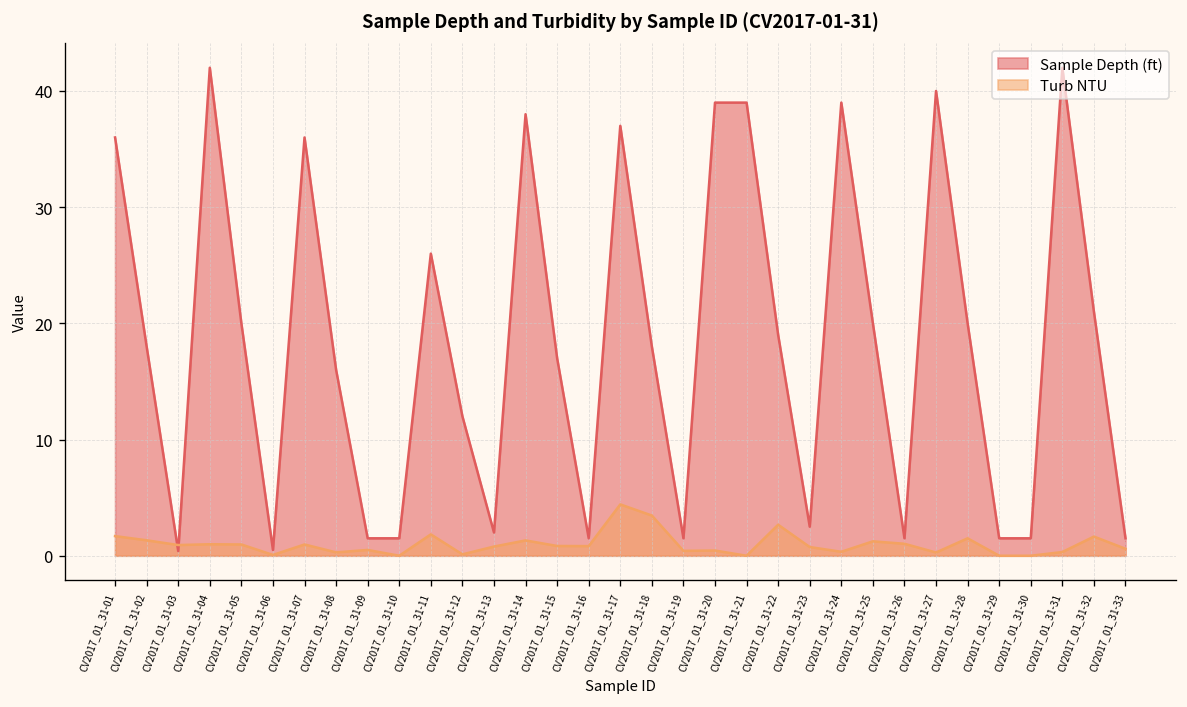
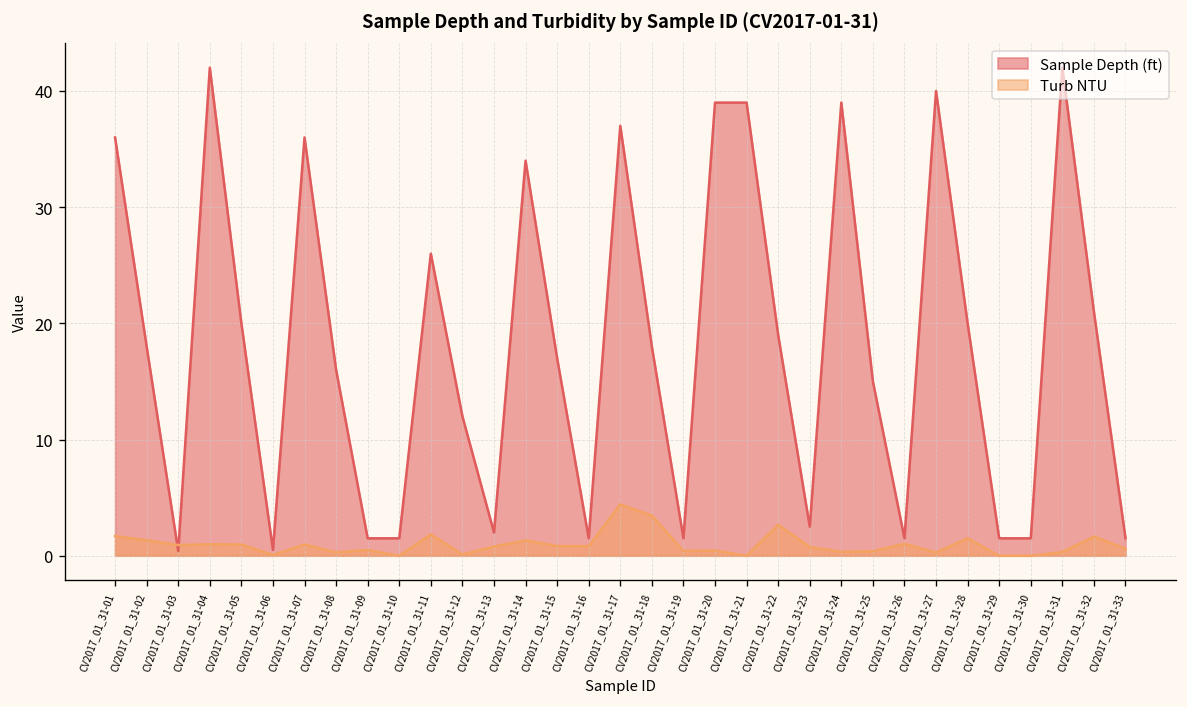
Sample Depth (ft), CV2017_01_31-14: 38 -> 34
Sample Depth (ft), CV2017_01_31-25: 20 -> 15
Turb NTU, CV2017_01_31-25: 1 -> 0
